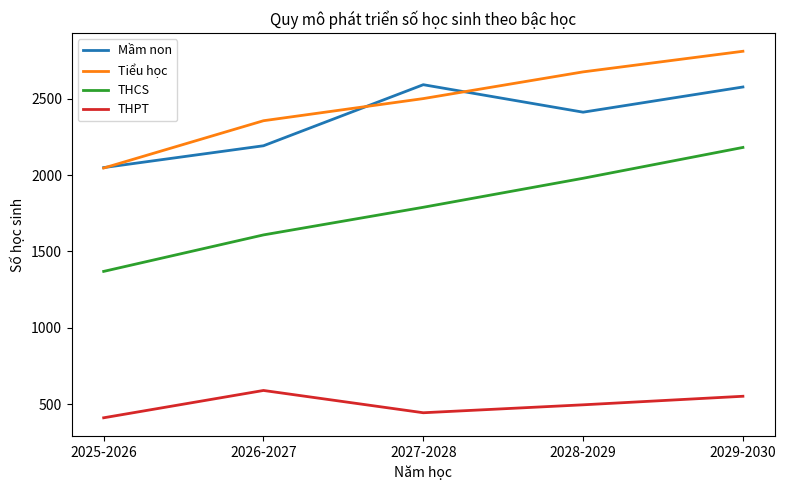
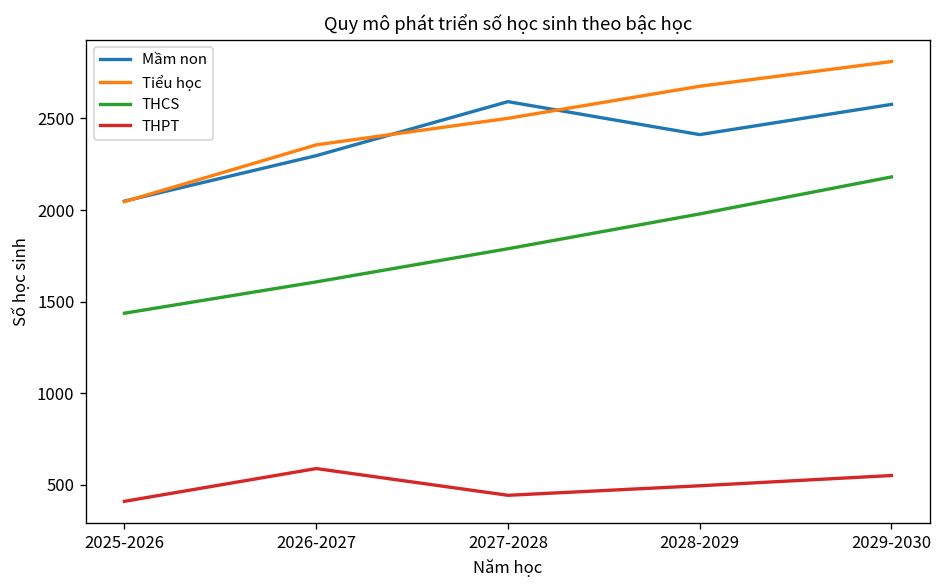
THCS, 2025-2026: 1370 -> 1440
Mầm non, 2026-2027: 2190 -> 2300
